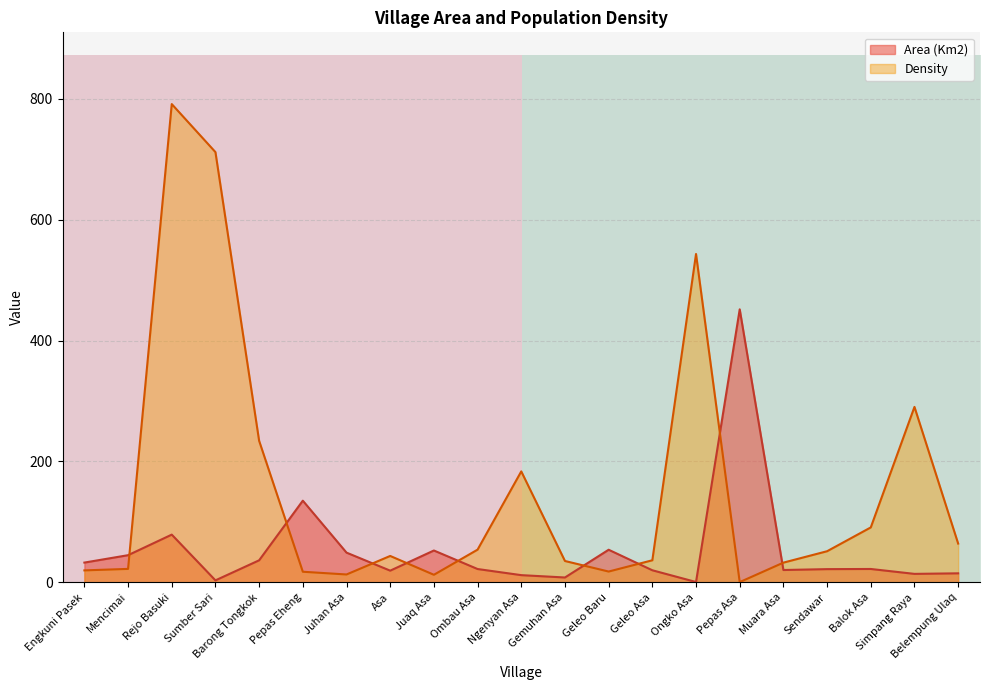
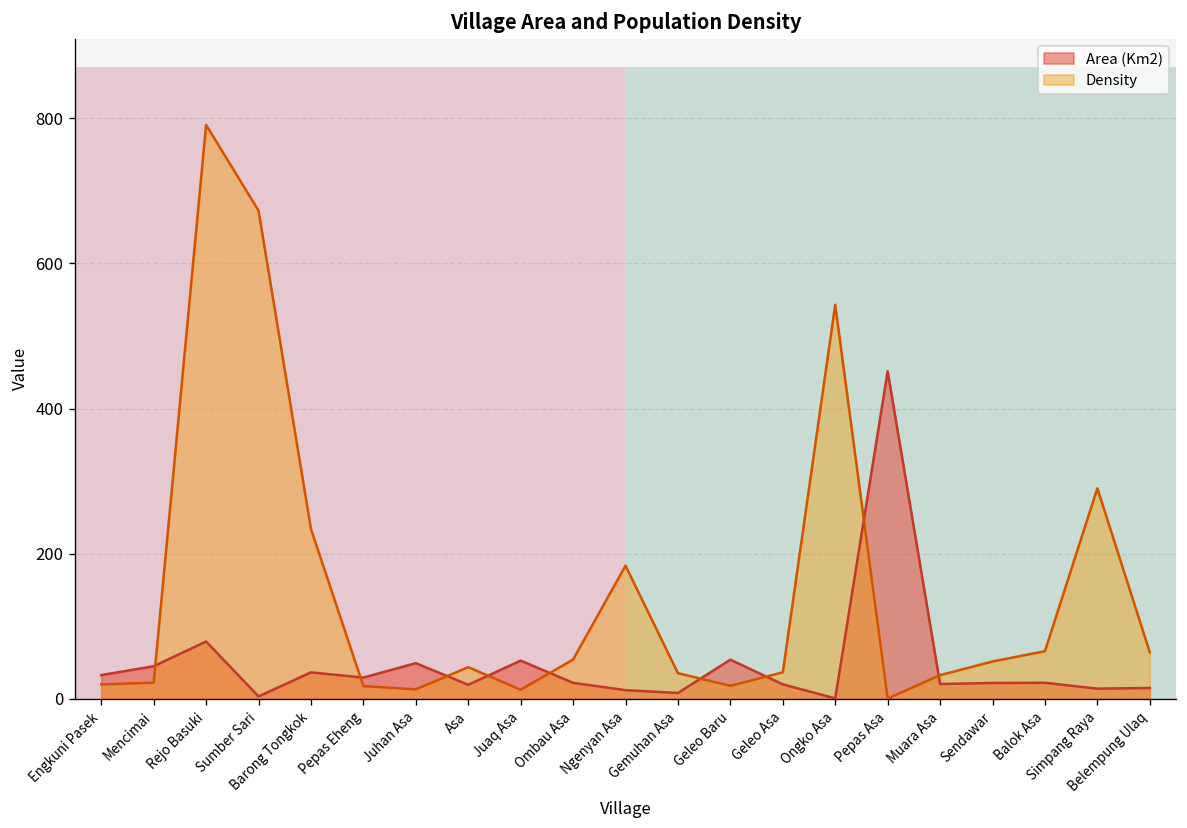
Density, Sumber Sari: 710 -> 670
Area (Km2), Pepas Eheng: 140 -> 30
Density, Balok Asa: 90 -> 70
